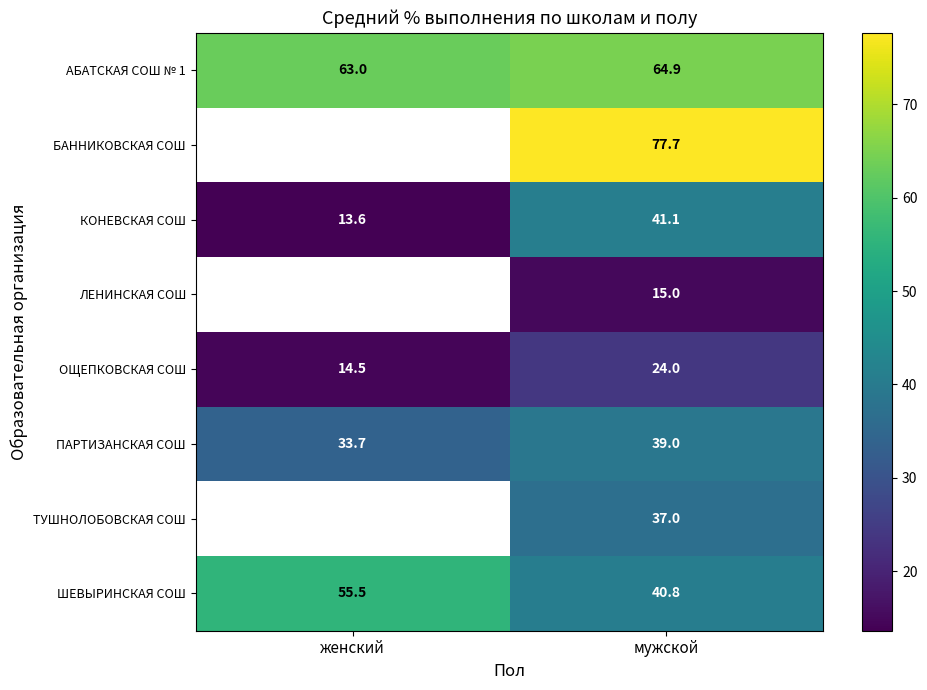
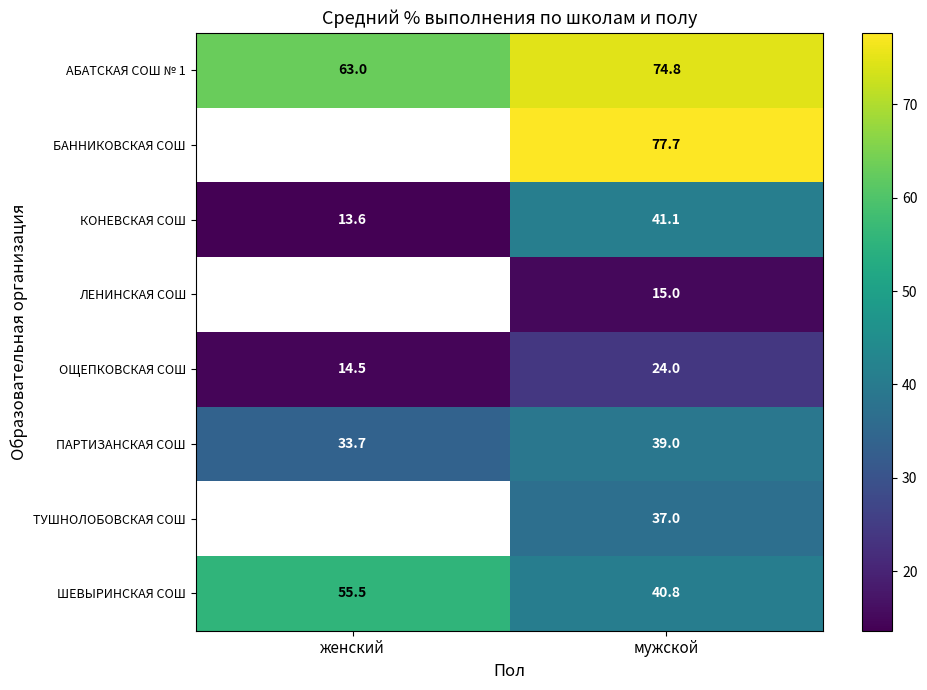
АБАТСКАЯ СОШ № 1, мужской: 64.9 -> 74.8
